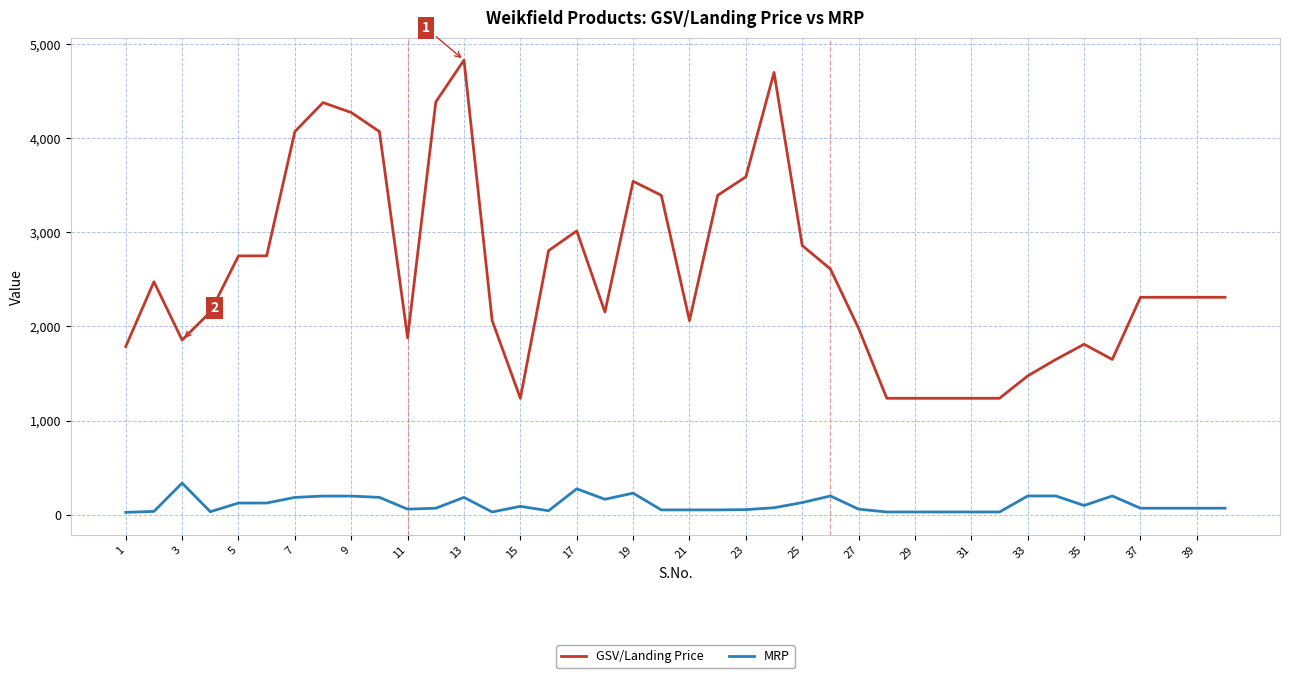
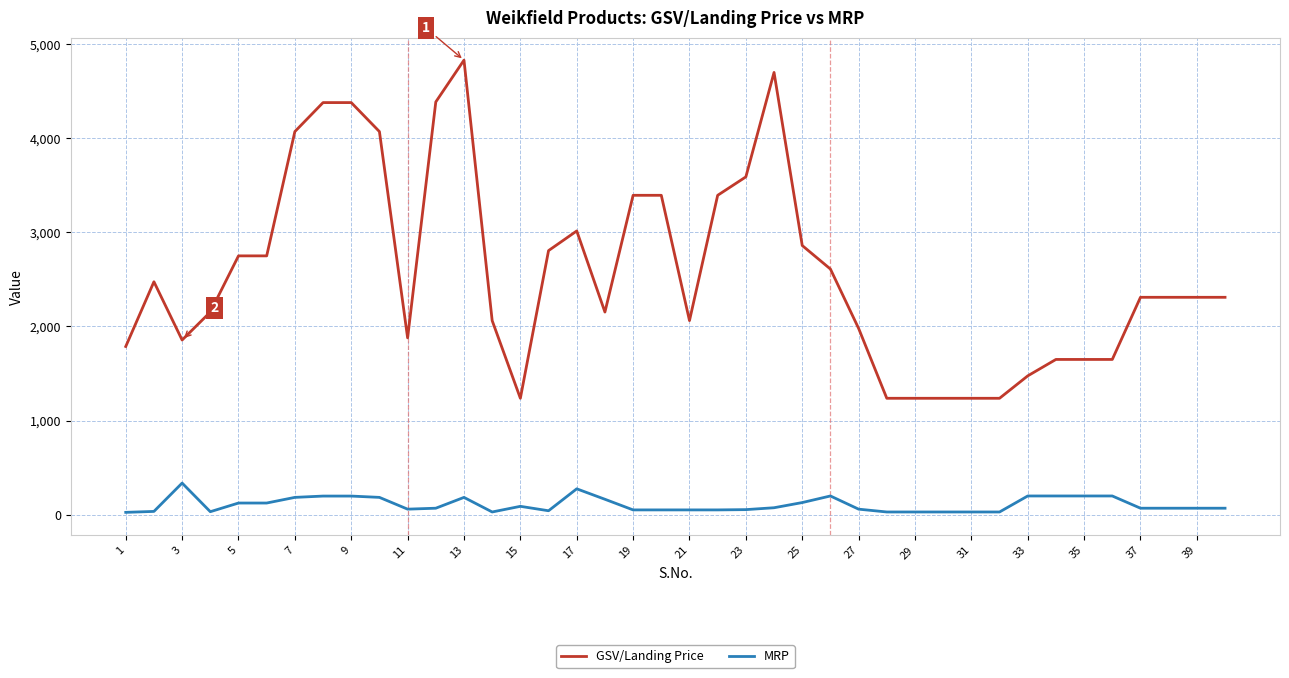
GSV/Landing Price, 9: 4,300 -> 4,400
GSV/Landing Price, 19: 3,500 -> 3,400
MRP, 19: 200 -> 100
GSV/Landing Price, 35: 1,800 -> 1,700
MRP, 35: 100 -> 200
